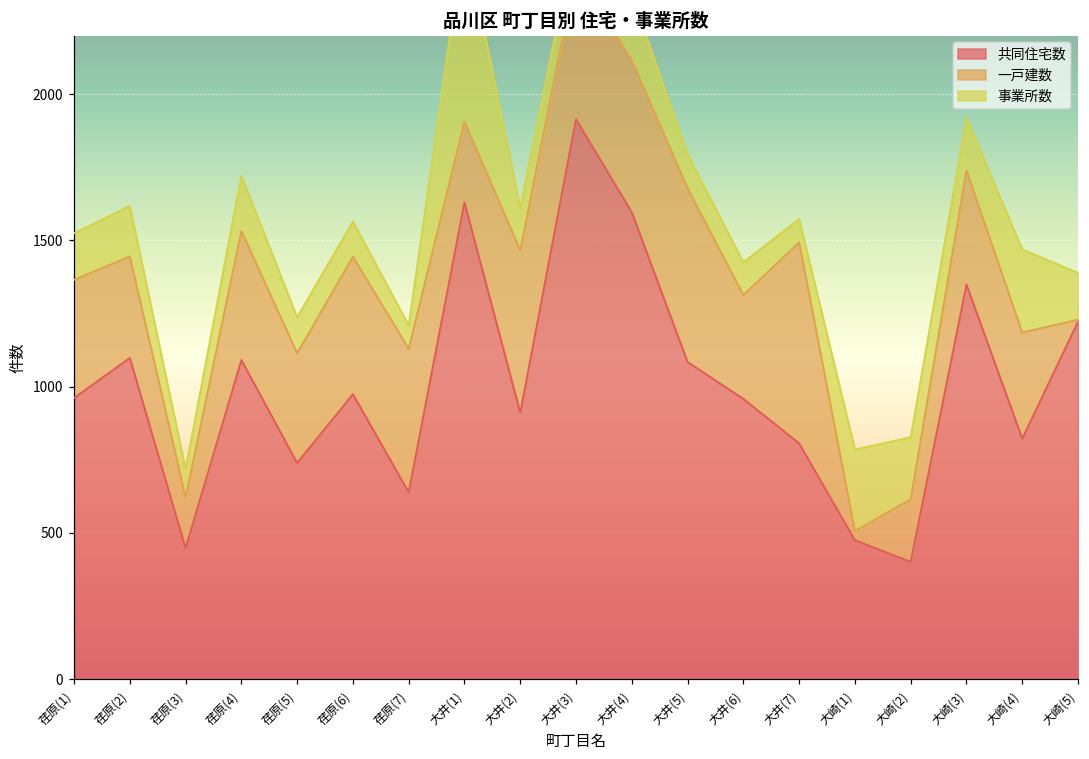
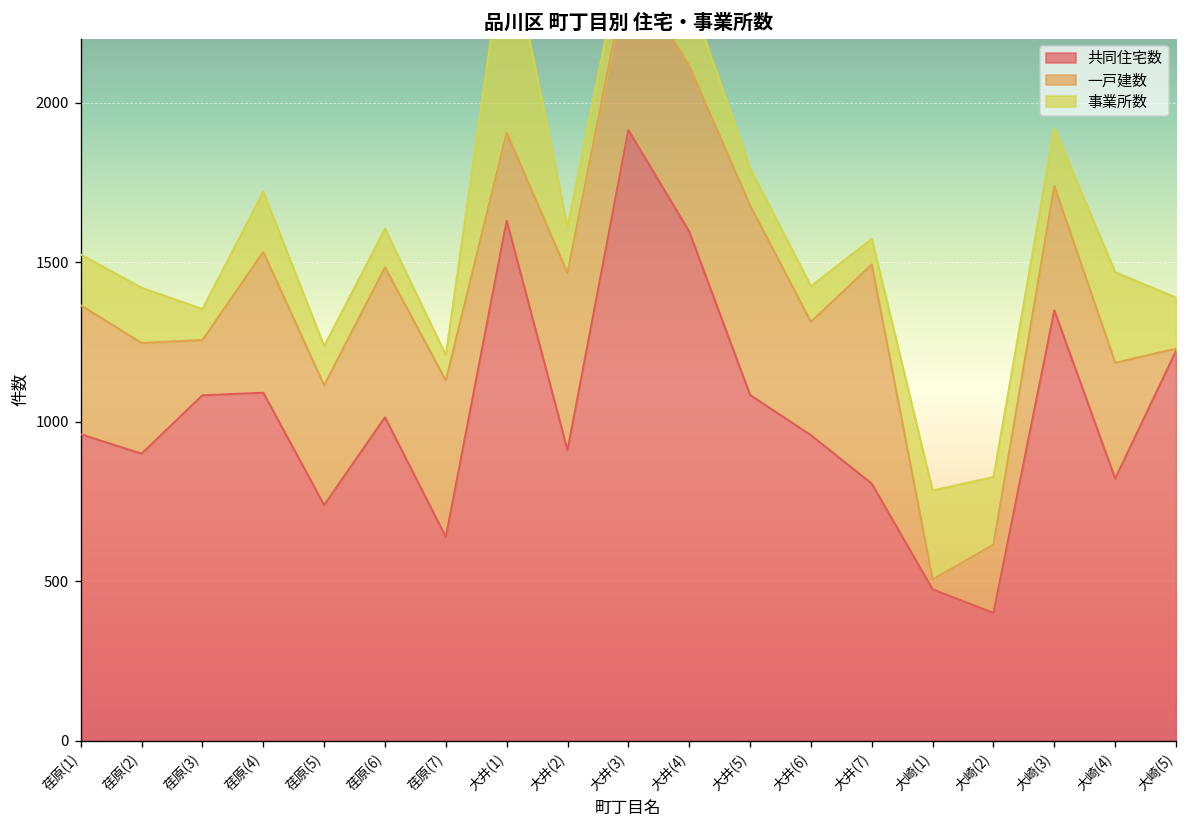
共同住宅数, 荏原(2): 1100 -> 900
共同住宅数, 荏原(3): 450 -> 1080
共同住宅数, 荏原(6): 970 -> 1010
